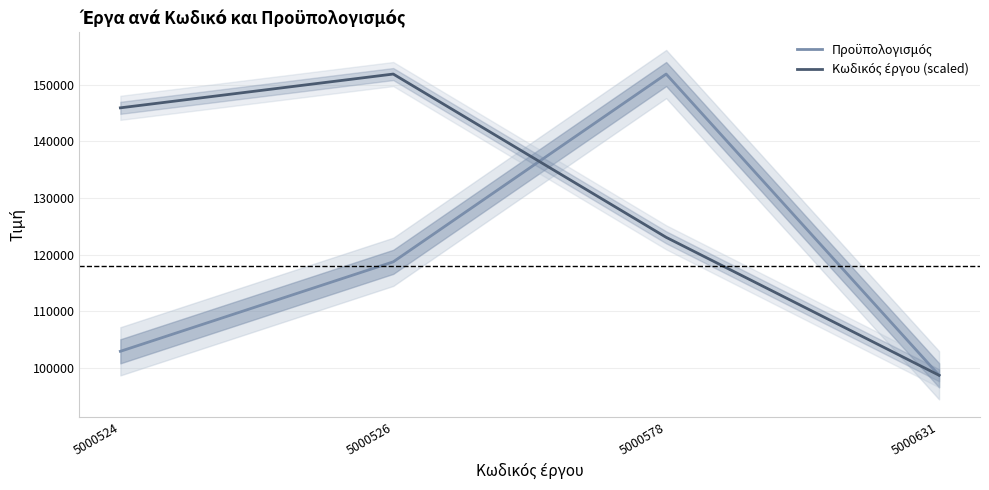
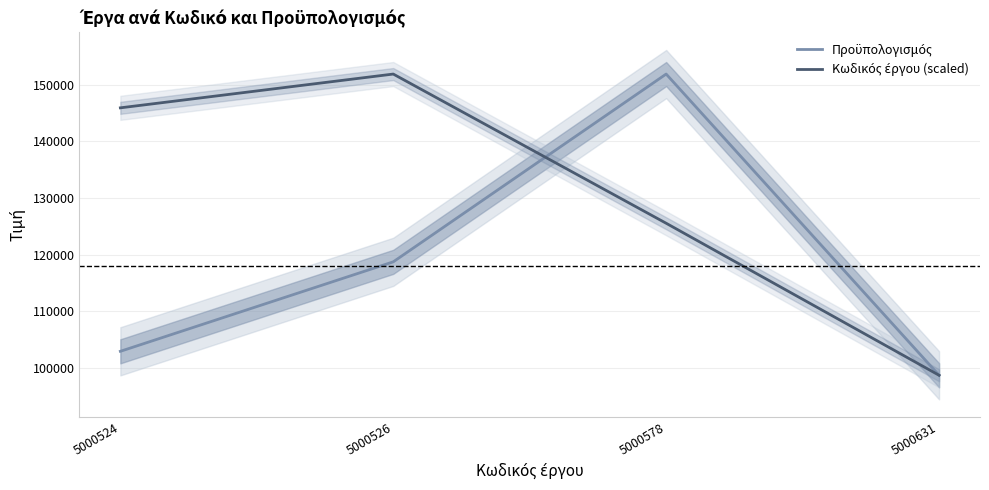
Κωδικός έργου (scaled), 5000578: 123000 -> 126000
